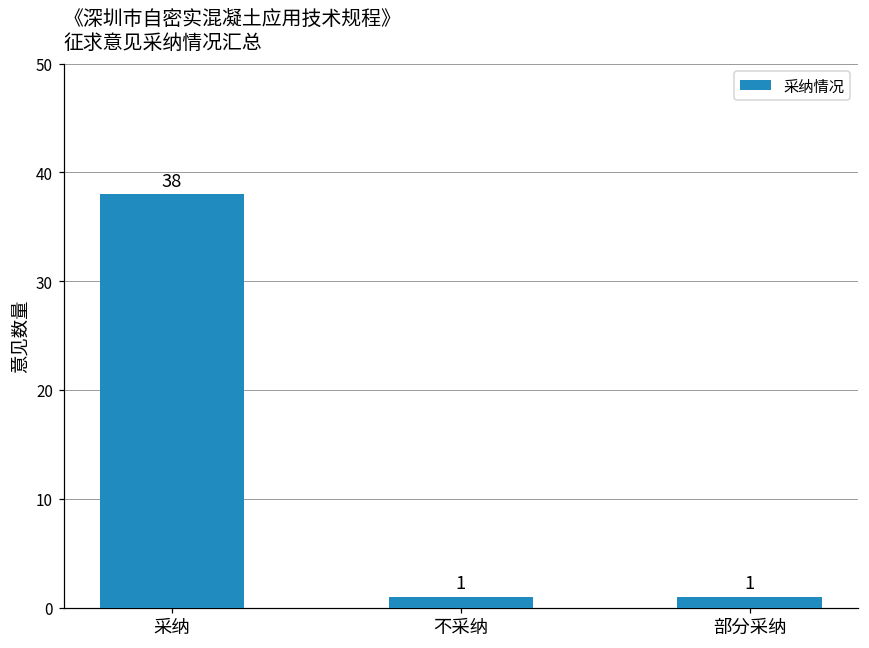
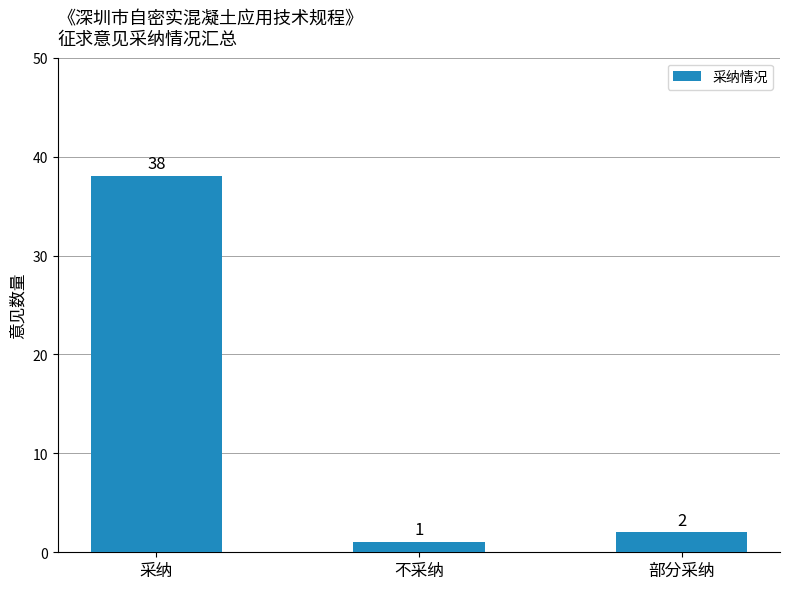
部分采纳: 1 -> 2
